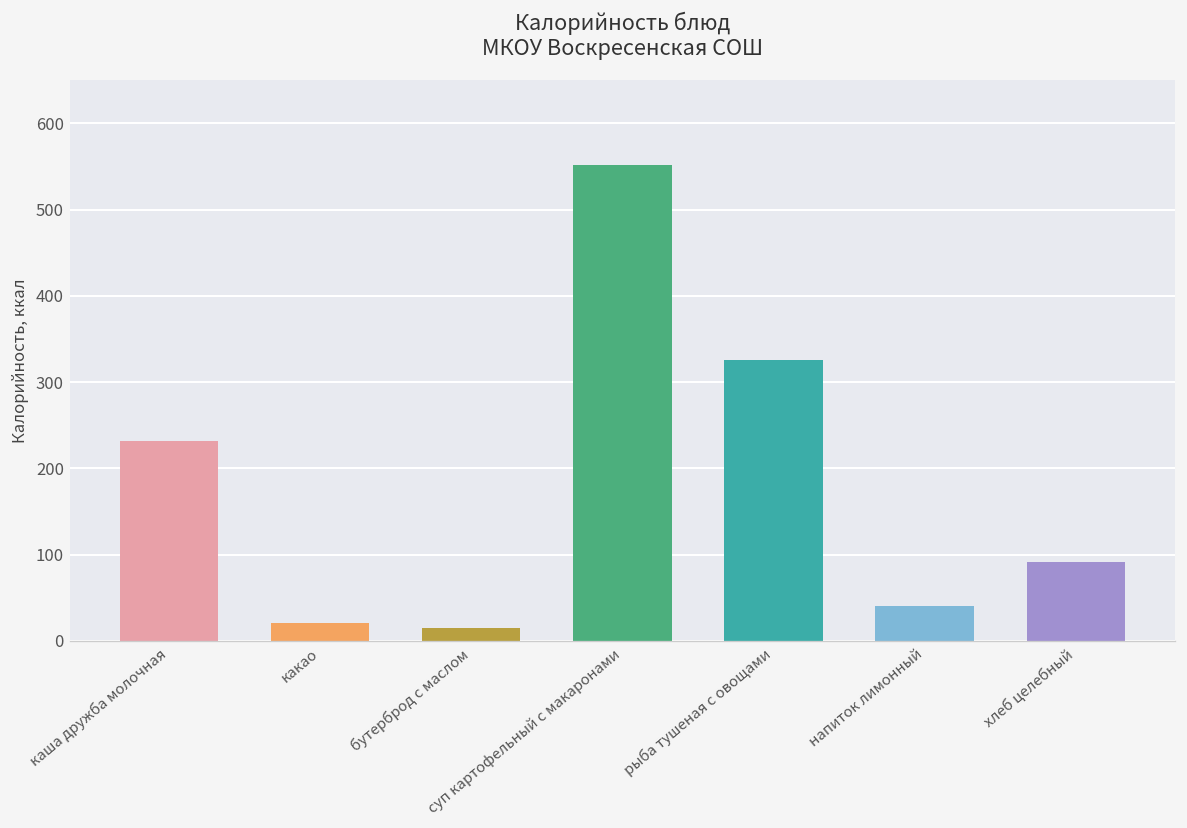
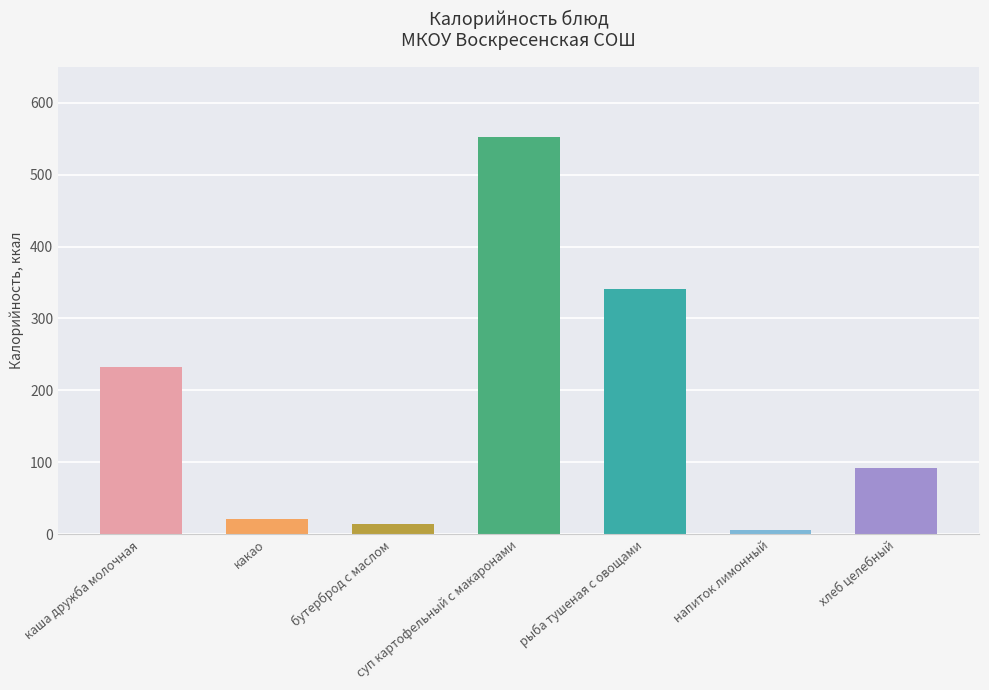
рыба тушеная с овощами: 330 -> 340
напиток лимонный: 40 -> 10
